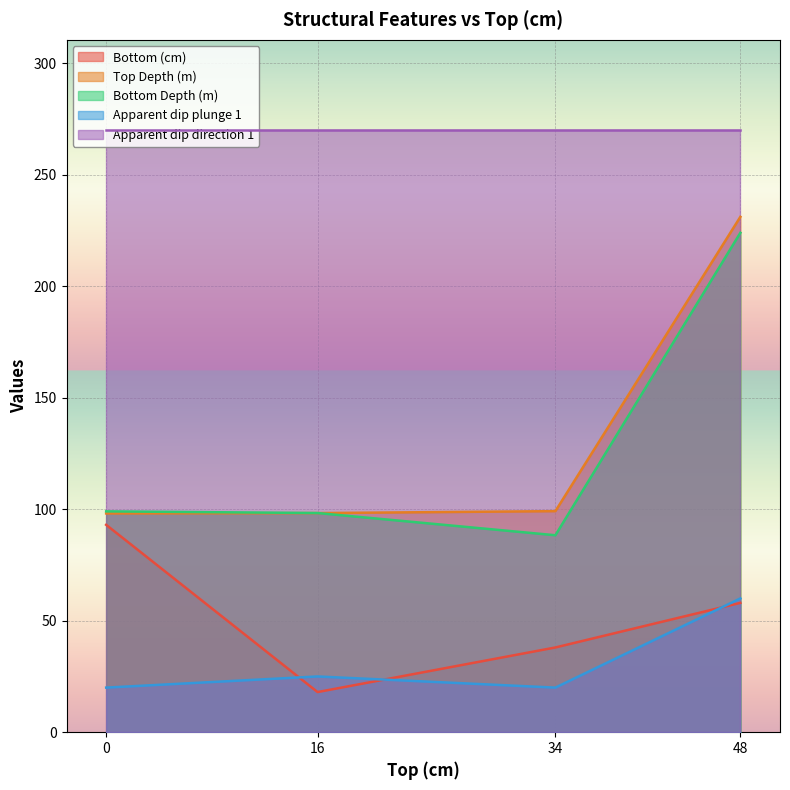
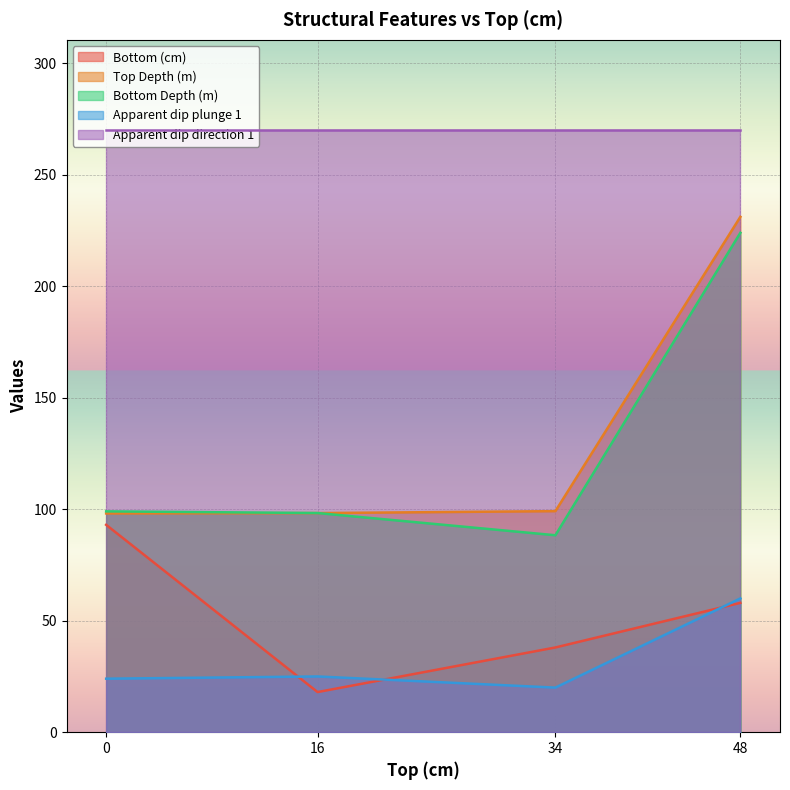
Apparent dip plunge 1, 0: 20 -> 24
